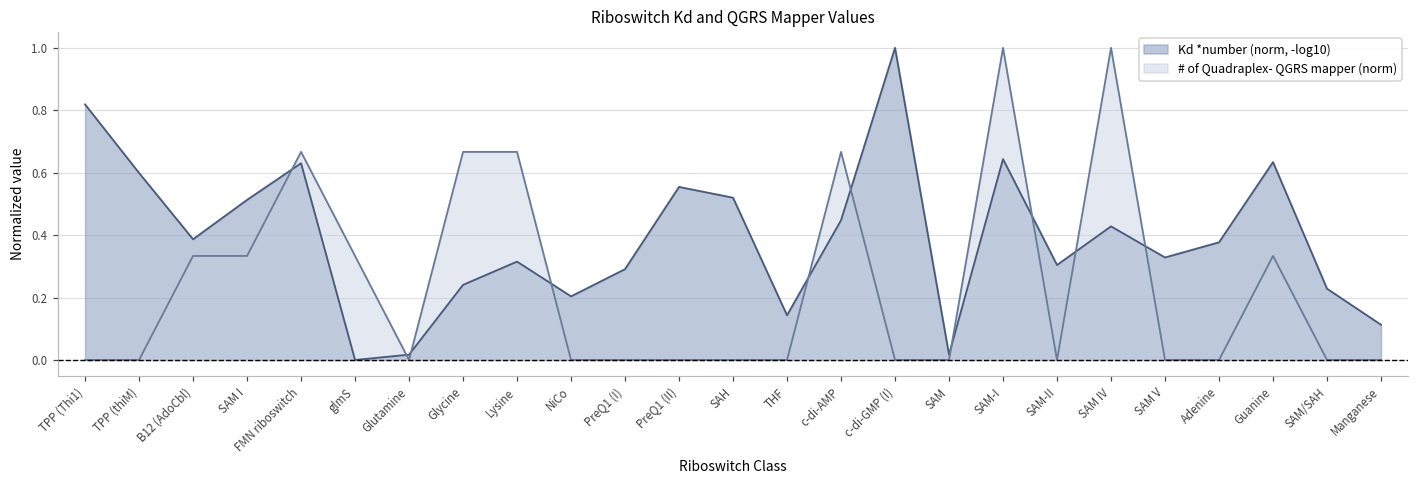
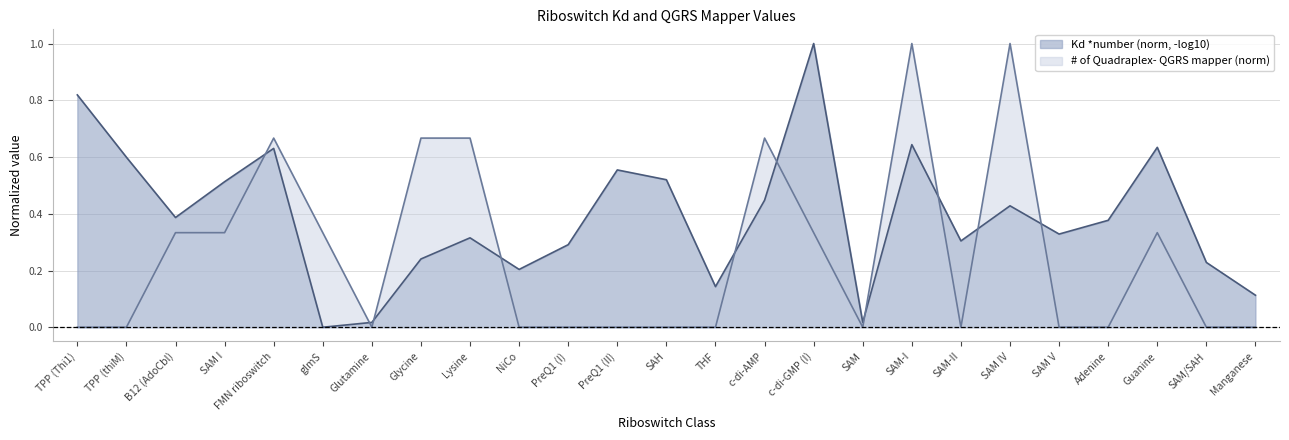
# of Quadraplex- QGRS mapper (norm), c-di-GMP (I): 0.00 -> 0.33
